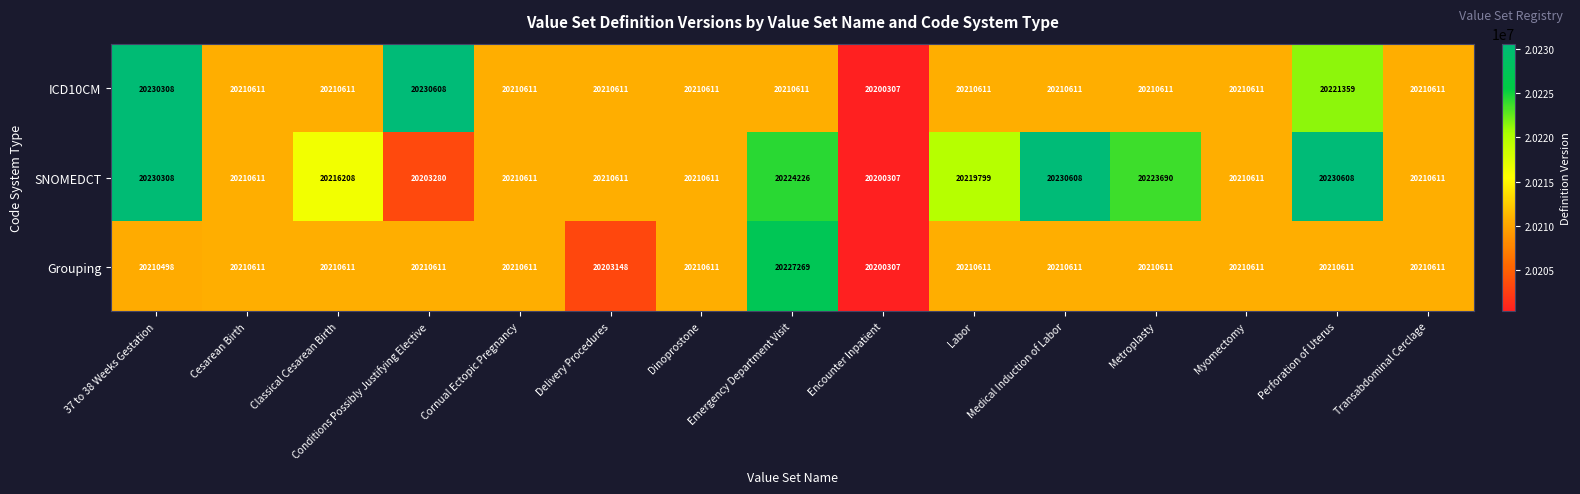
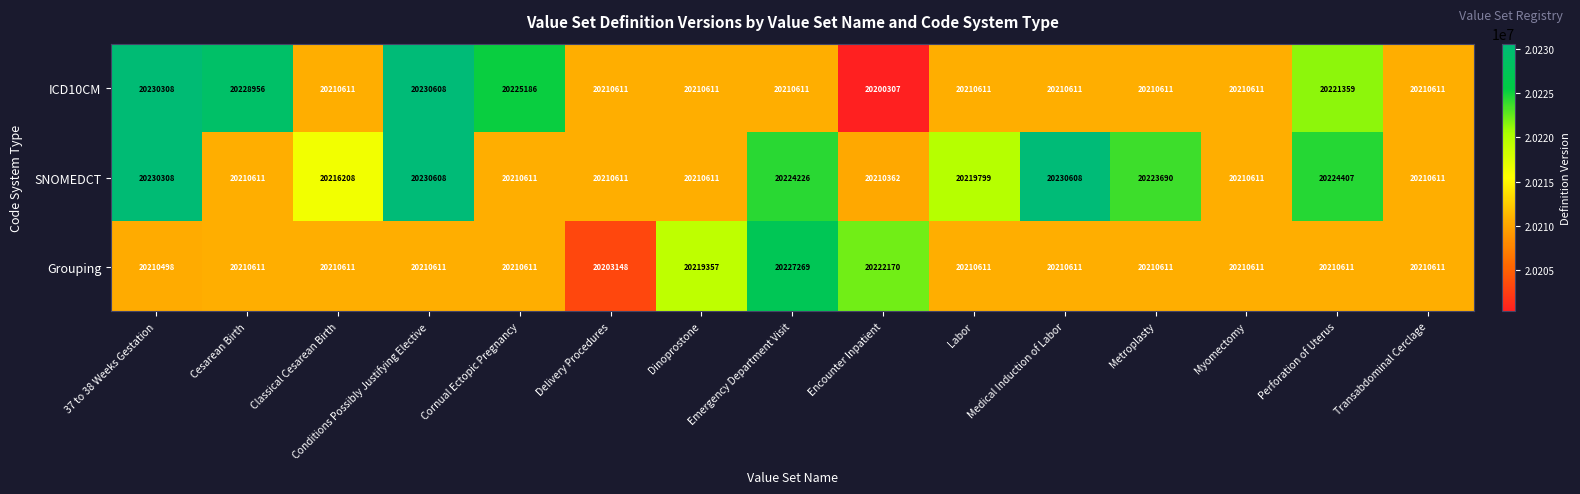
ICD10CM, Cesarean Birth: 20210611 -> 20228956
ICD10CM, Cornual Ectopic Pregnancy: 20210611 -> 20225186
SNOMEDCT, Conditions Possibly Justifying Elective: 20203280 -> 20230608
SNOMEDCT, Encounter Inpatient: 20200307 -> 20210362
SNOMEDCT, Perforation of Uterus: 20230608 -> 20224407
Grouping, Dinoprostone: 20210611 -> 20219357
Grouping, Encounter Inpatient: 20200307 -> 20222170
